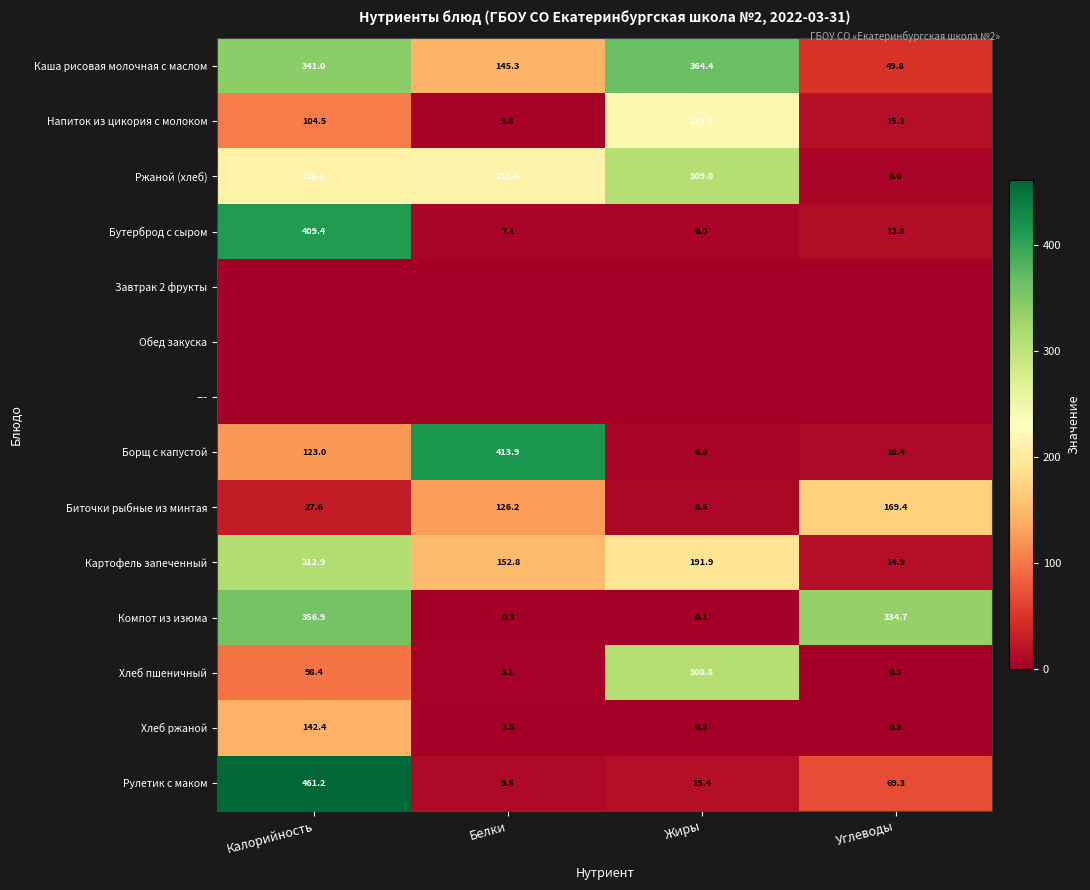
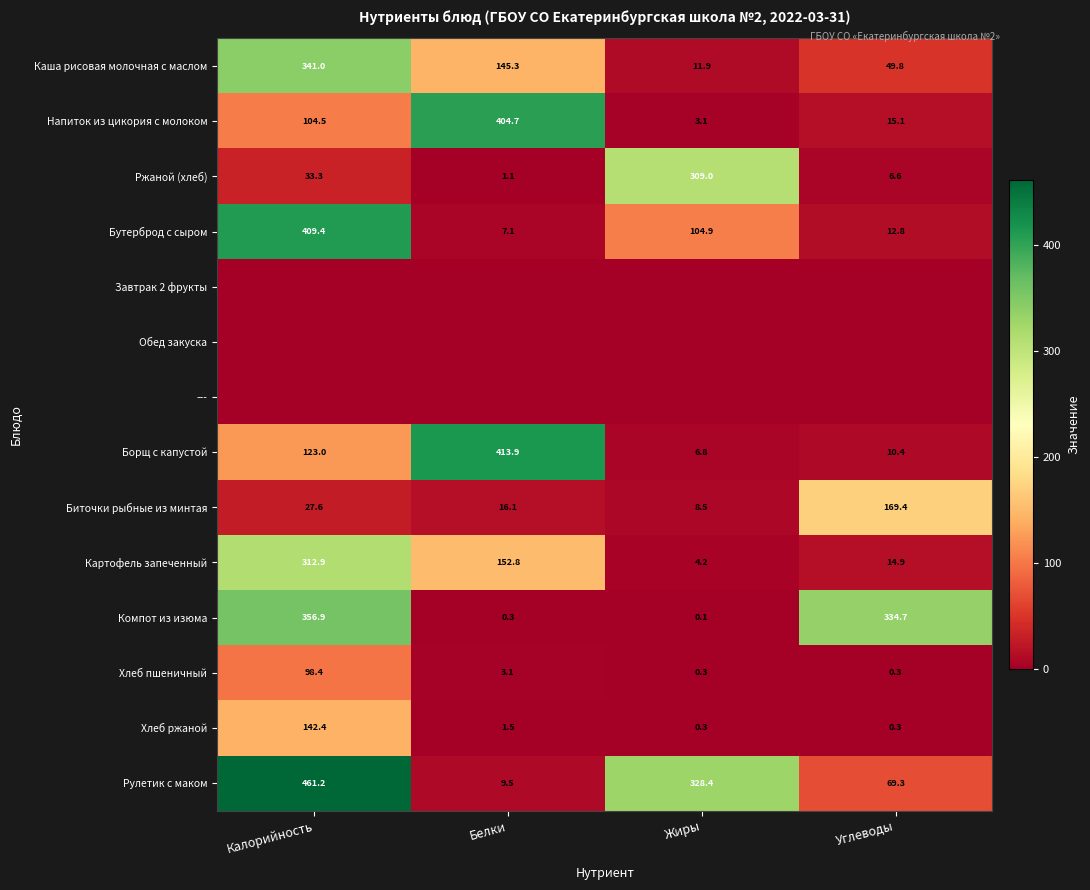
Каша рисовая молочная с маслом, Жиры: 364.4 -> 11.9
Напиток из цикория с молоком, Белки: 3.8 -> 404.7
Напиток из цикория с молоком, Жиры: 219.5 -> 3.1
Ржаной (хлеб), Калорийность: 210.8 -> 33.3
Ржаной (хлеб), Белки: 213.4 -> 1.1
Бутерброд с сыром, Жиры: 6.0 -> 104.9
Биточки рыбные из минтая, Белки: 126.2 -> 16.1
Картофель запеченный, Жиры: 191.9 -> 4.2
Хлеб пшеничный, Жиры: 308.8 -> 0.3
Рулетик с маком, Жиры: 15.4 -> 328.4
